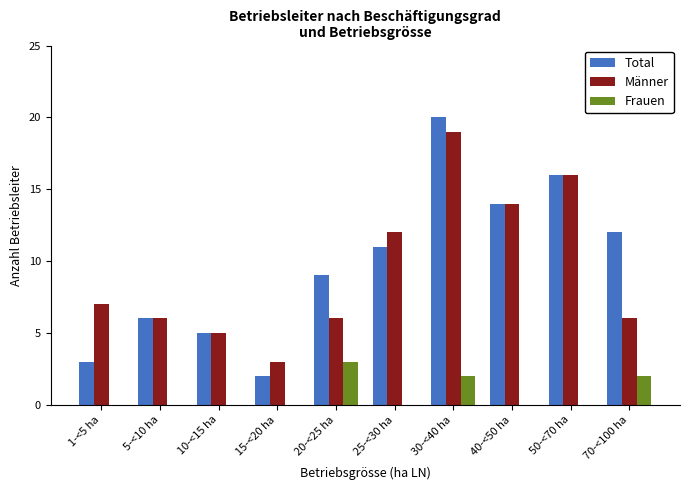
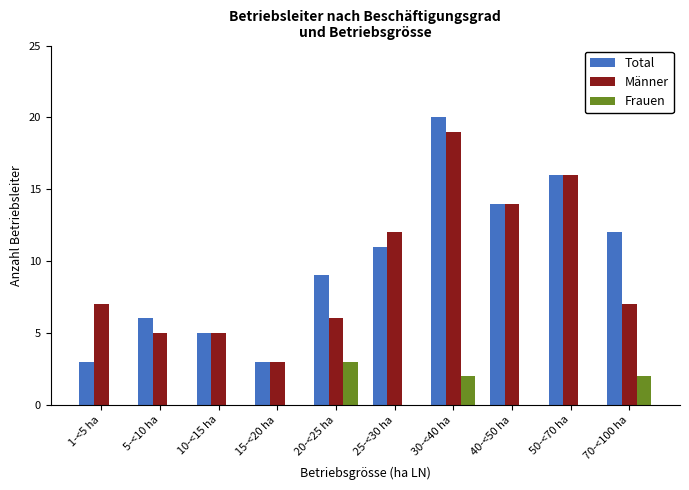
Männer, 5-<10 ha: 6 -> 5
Total, 15-<20 ha: 2 -> 3
Männer, 70-<100 ha: 6 -> 7
